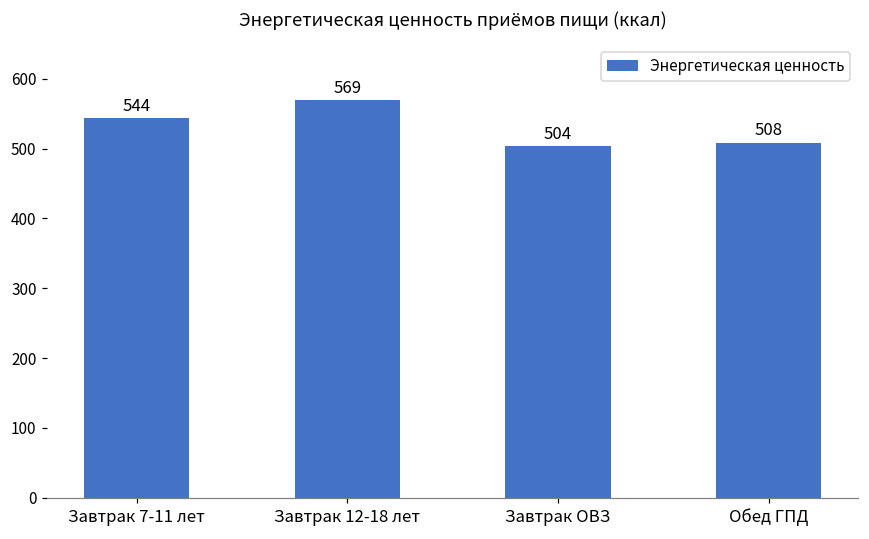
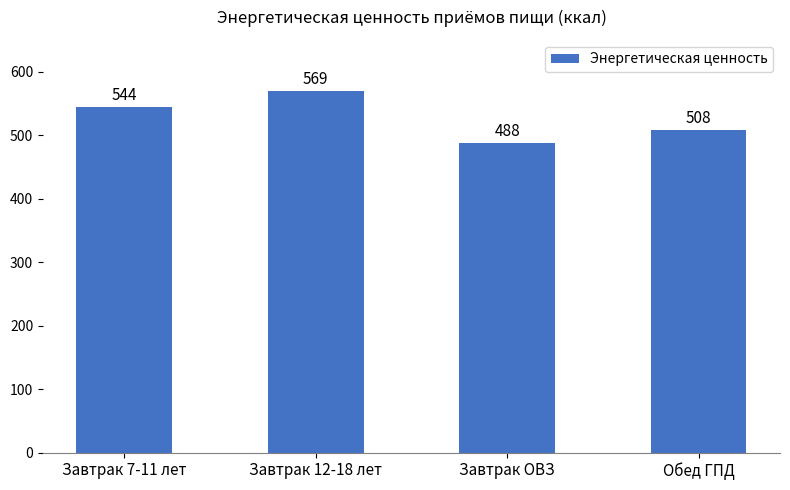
Завтрак ОВЗ: 504 -> 488
